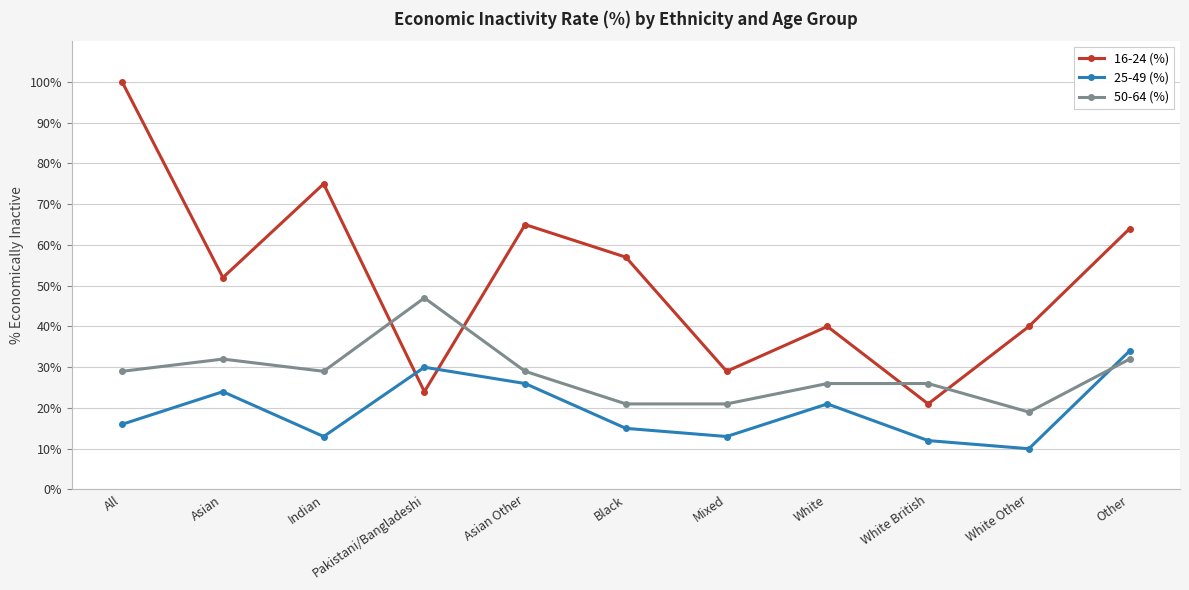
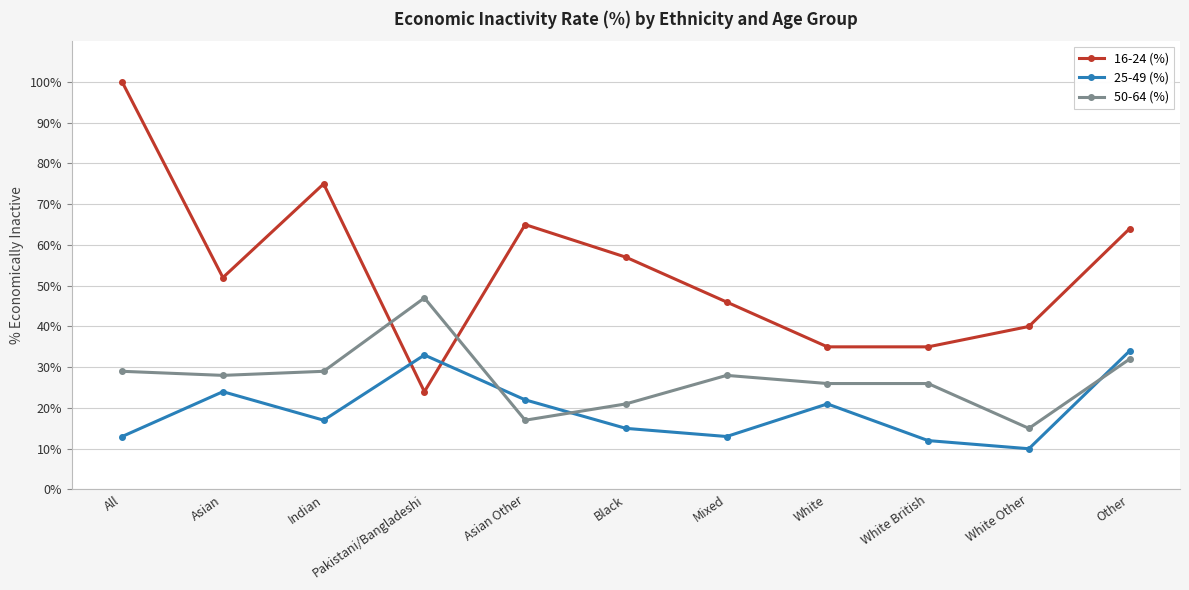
25-49 (%), All: 16% -> 13%
50-64 (%), Asian: 32% -> 28%
25-49 (%), Indian: 13% -> 17%
25-49 (%), Pakistani/Bangladeshi: 30% -> 33%
25-49 (%), Asian Other: 26% -> 22%
50-64 (%), Asian Other: 29% -> 17%
16-24 (%), Mixed: 29% -> 46%
50-64 (%), Mixed: 21% -> 28%
16-24 (%), White: 40% -> 35%
16-24 (%), White British: 21% -> 35%
50-64 (%), White Other: 19% -> 15%
